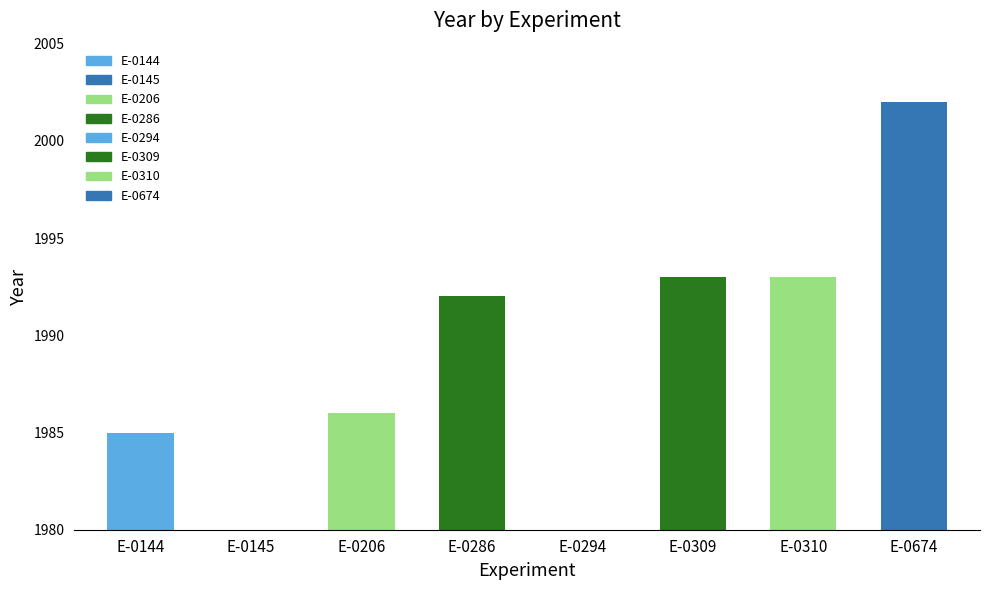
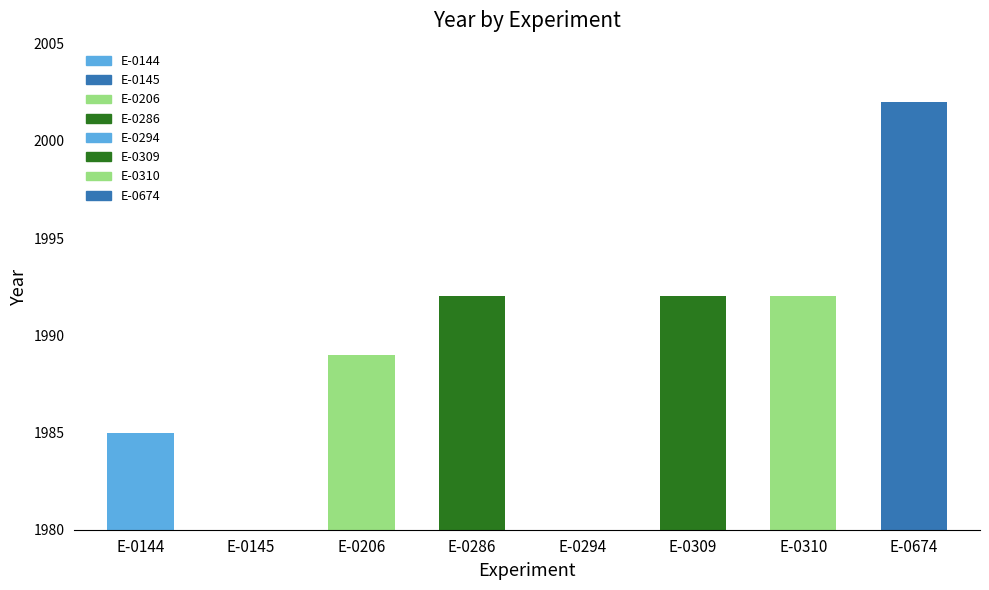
E-0206: 1986 -> 1989
E-0309: 1993 -> 1992
E-0310: 1993 -> 1992
